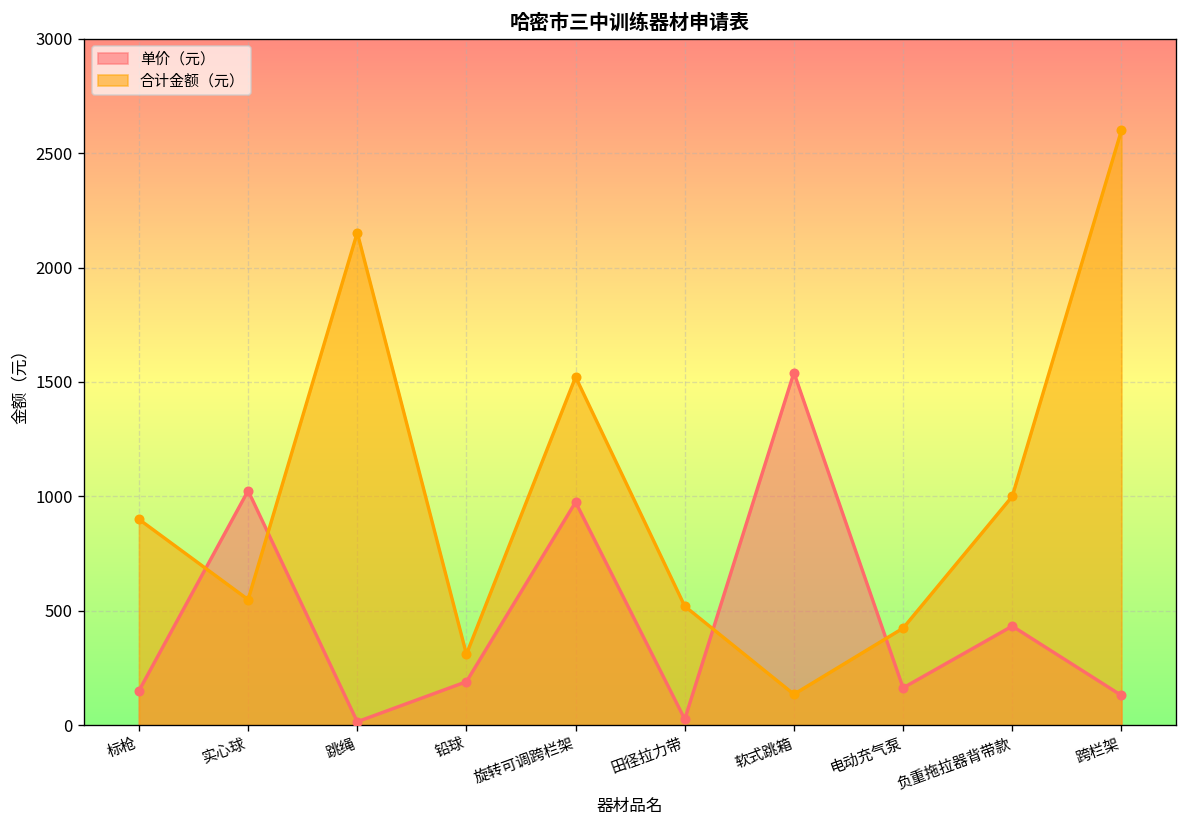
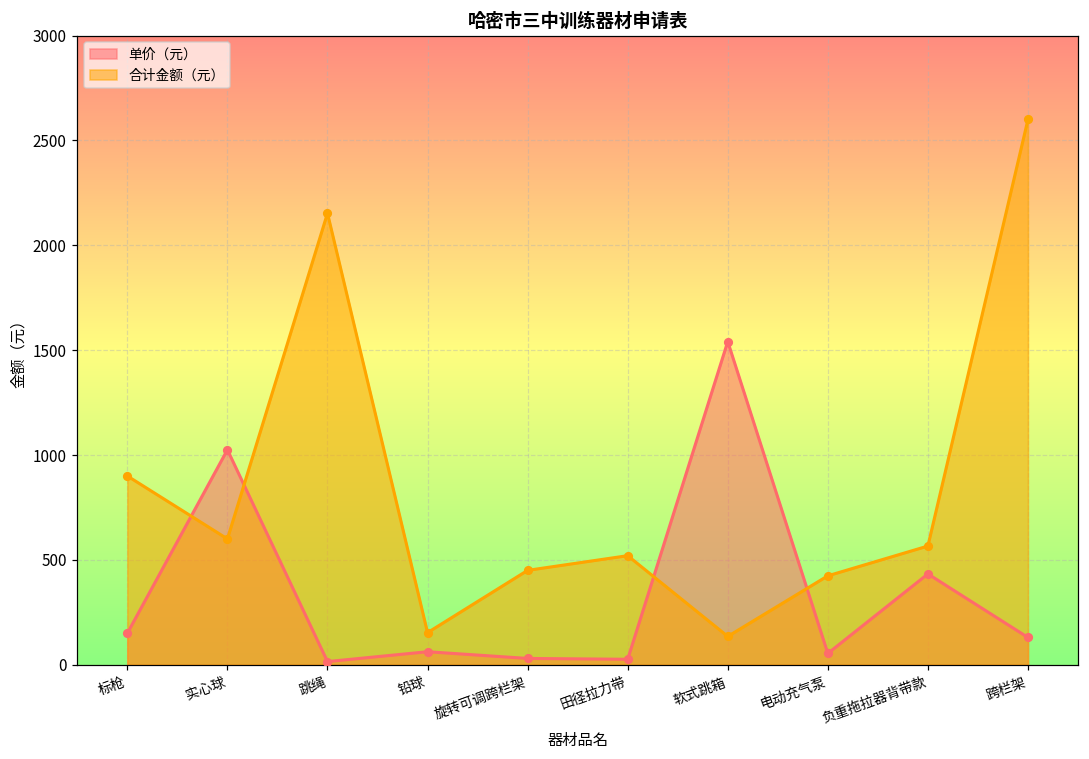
合计金额（元）, 实心球: 550 -> 600
单价（元）, 铅球: 190 -> 60
合计金额（元）, 铅球: 310 -> 150
单价（元）, 旋转可调跨栏架: 980 -> 30
合计金额（元）, 旋转可调跨栏架: 1520 -> 450
单价（元）, 电动充气泵: 160 -> 50
合计金额（元）, 负重拖拉器背带款: 1000 -> 570
